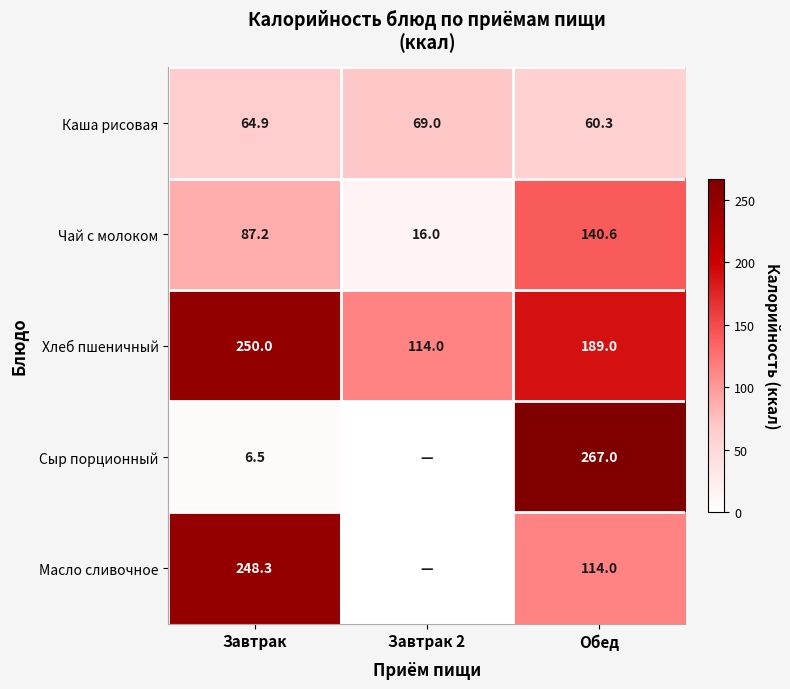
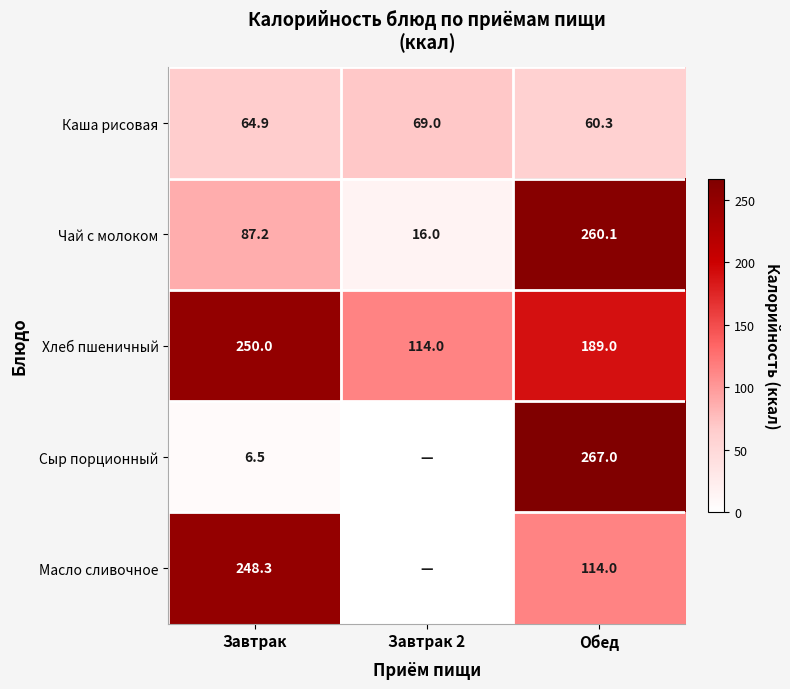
Чай с молоком, Обед: 140.6 -> 260.1
